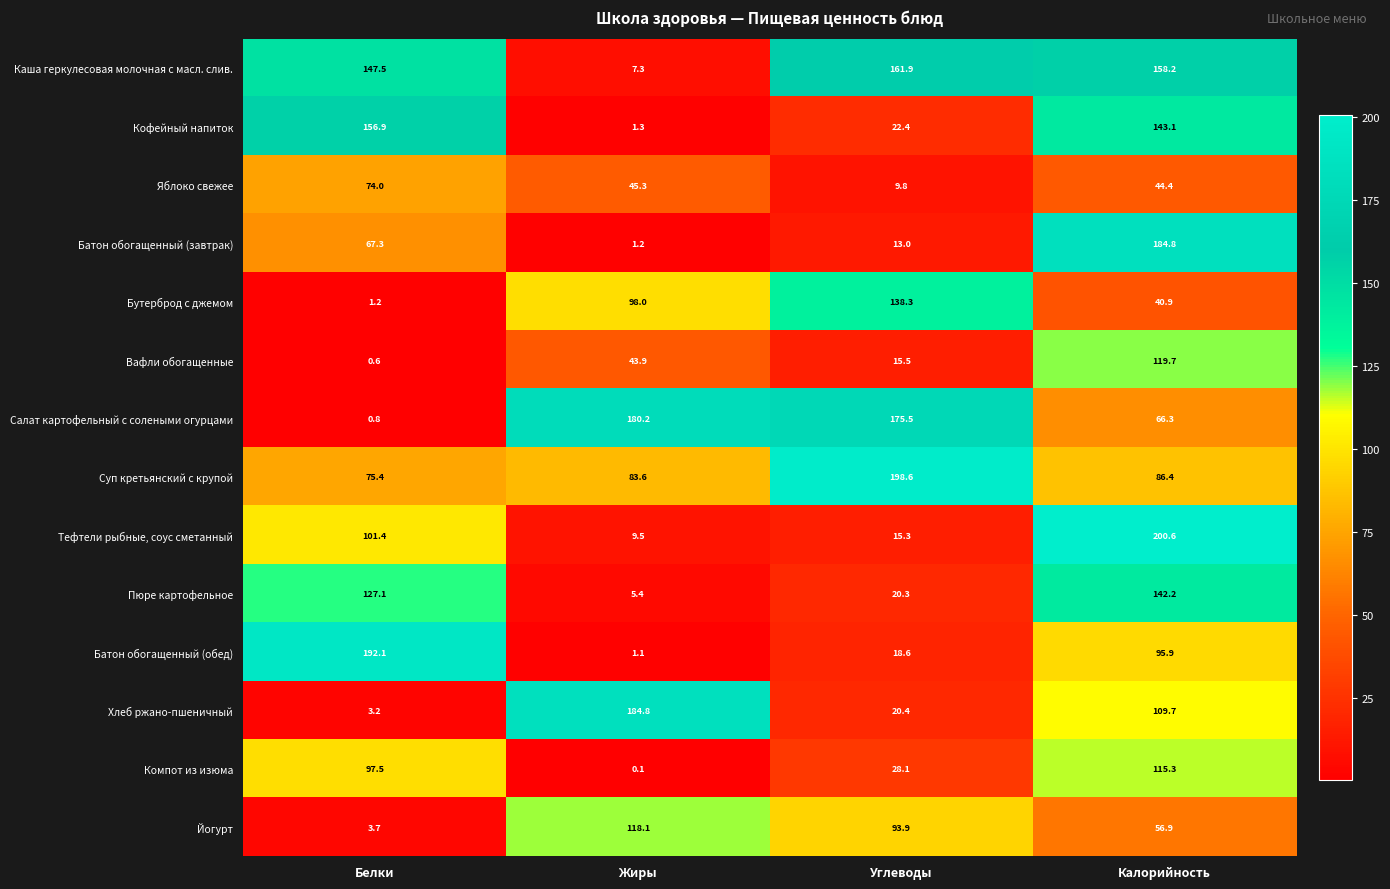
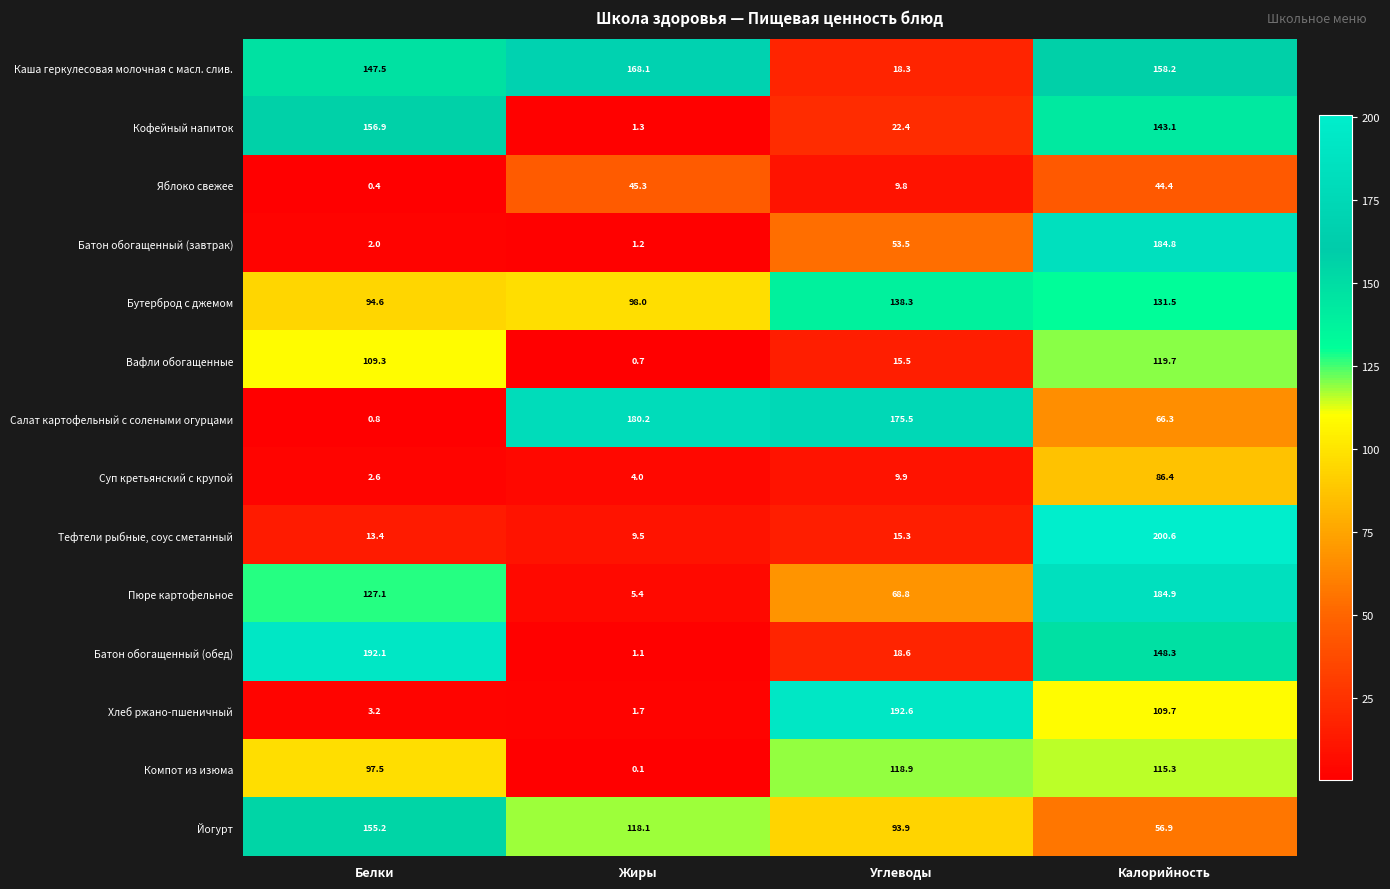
Каша геркулесовая молочная с масл. слив., Жиры: 7.3 -> 168.1
Каша геркулесовая молочная с масл. слив., Углеводы: 161.9 -> 18.3
Яблоко свежее, Белки: 74.0 -> 0.4
Батон обогащенный (завтрак), Белки: 67.3 -> 2.0
Батон обогащенный (завтрак), Углеводы: 13.0 -> 53.5
Бутерброд с джемом, Белки: 1.2 -> 94.6
Бутерброд с джемом, Калорийность: 40.9 -> 131.5
Вафли обогащенные, Белки: 0.6 -> 109.3
Вафли обогащенные, Жиры: 43.9 -> 0.7
Суп кретьянский с крупой, Белки: 75.4 -> 2.6
Суп кретьянский с крупой, Жиры: 83.6 -> 4.0
Суп кретьянский с крупой, Углеводы: 198.6 -> 9.9
Тефтели рыбные, соус сметанный, Белки: 101.4 -> 13.4
Пюре картофельное, Углеводы: 20.3 -> 68.8
Пюре картофельное, Калорийность: 142.2 -> 184.9
Батон обогащенный (обед), Калорийность: 95.9 -> 148.3
Хлеб ржано-пшеничный, Жиры: 184.8 -> 1.7
Хлеб ржано-пшеничный, Углеводы: 20.4 -> 192.6
Компот из изюма, Углеводы: 28.1 -> 118.9
Йогурт, Белки: 3.7 -> 155.2
